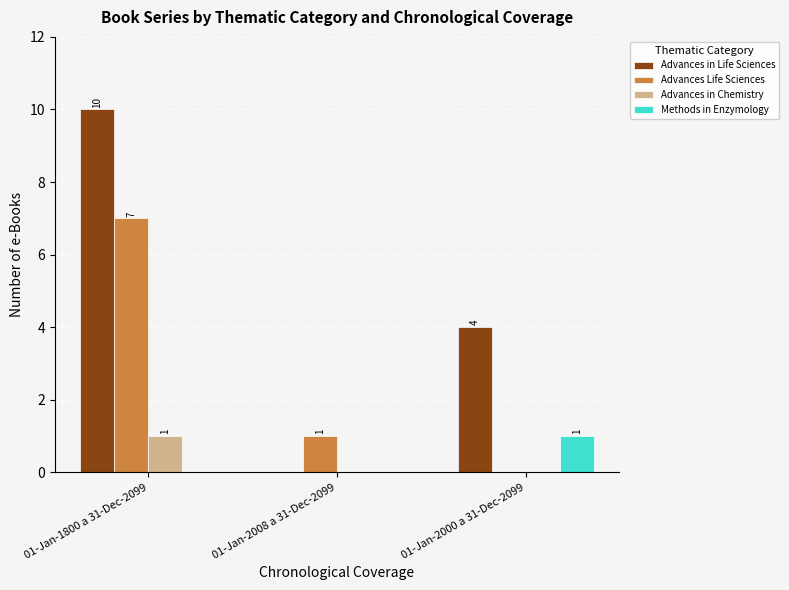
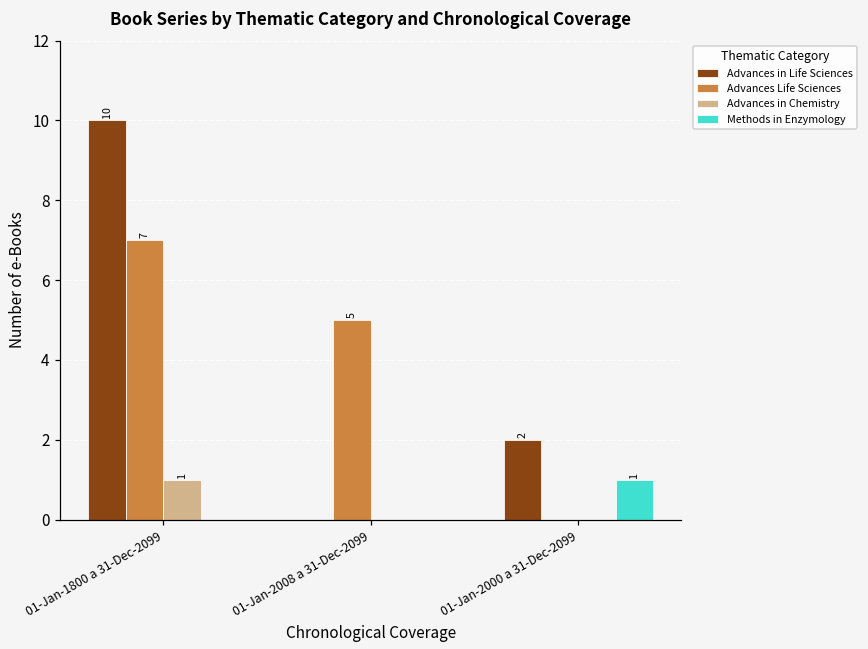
Advances Life Sciences, 01-Jan-2008 a 31-Dec-2099: 1 -> 5
Advances in Life Sciences, 01-Jan-2000 a 31-Dec-2099: 4 -> 2
